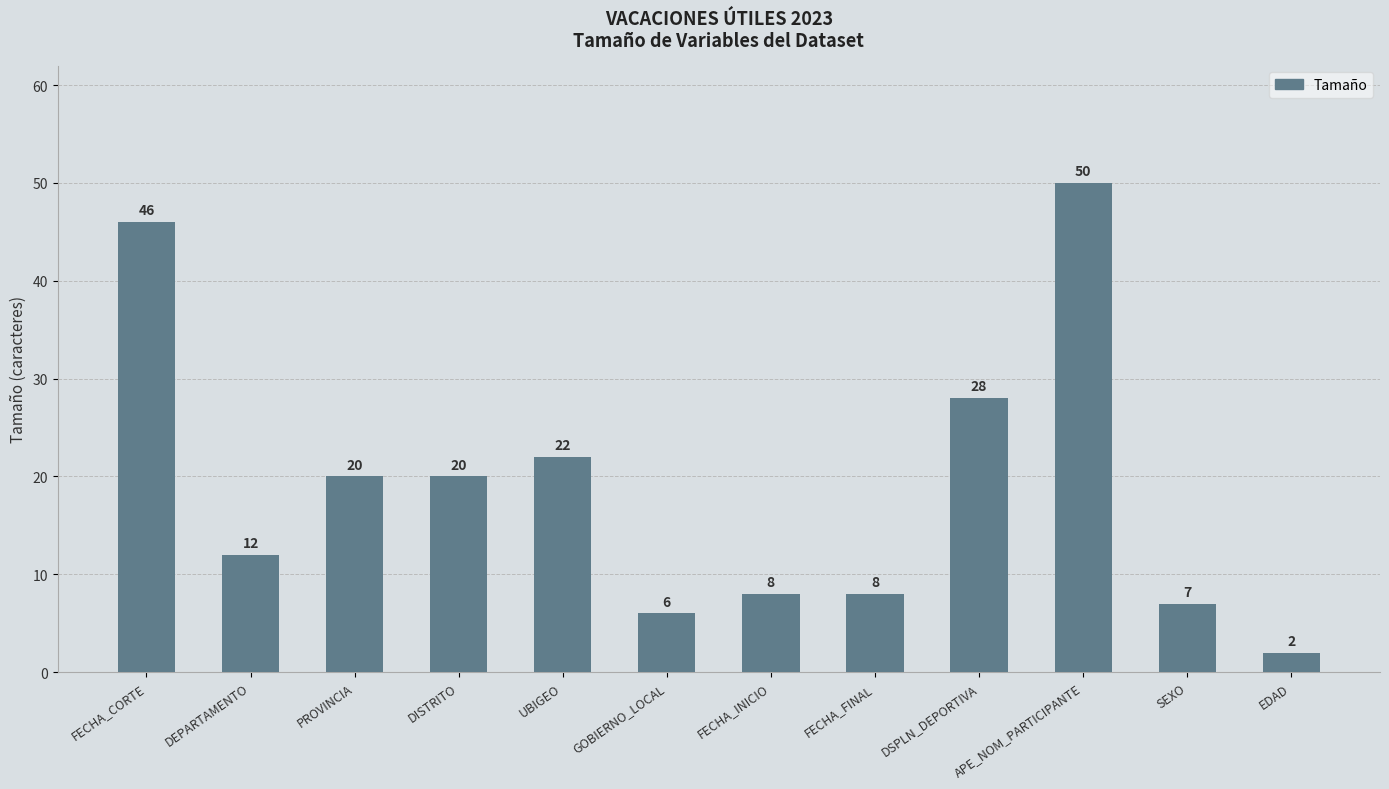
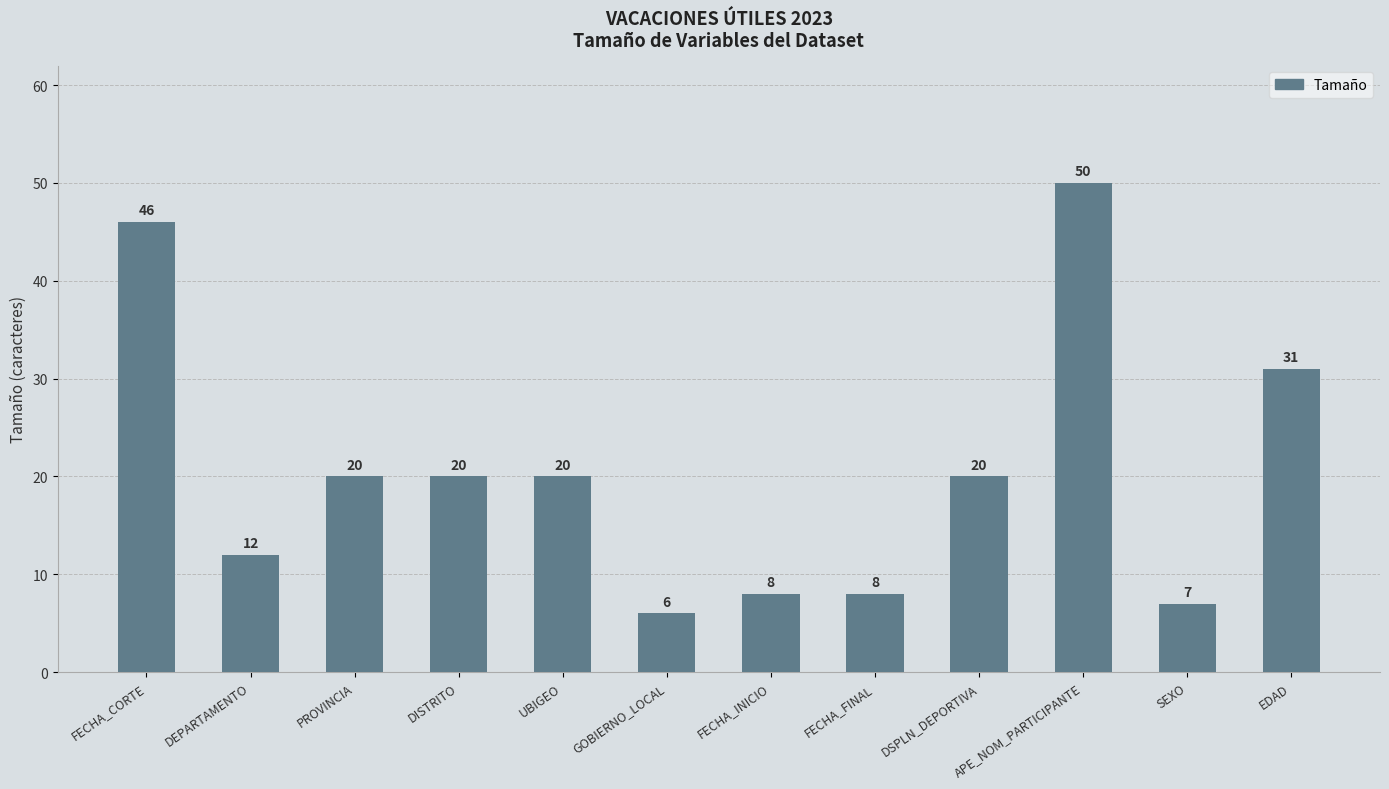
UBIGEO: 22 -> 20
DSPLN_DEPORTIVA: 28 -> 20
EDAD: 2 -> 31
